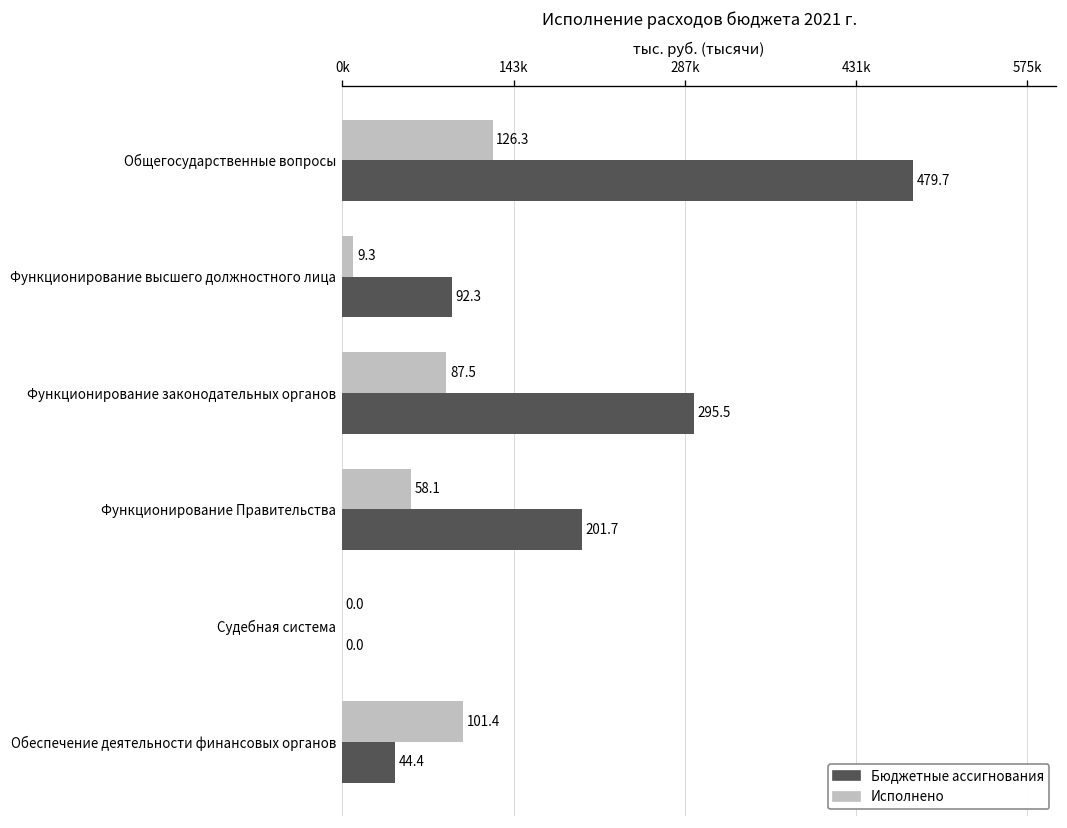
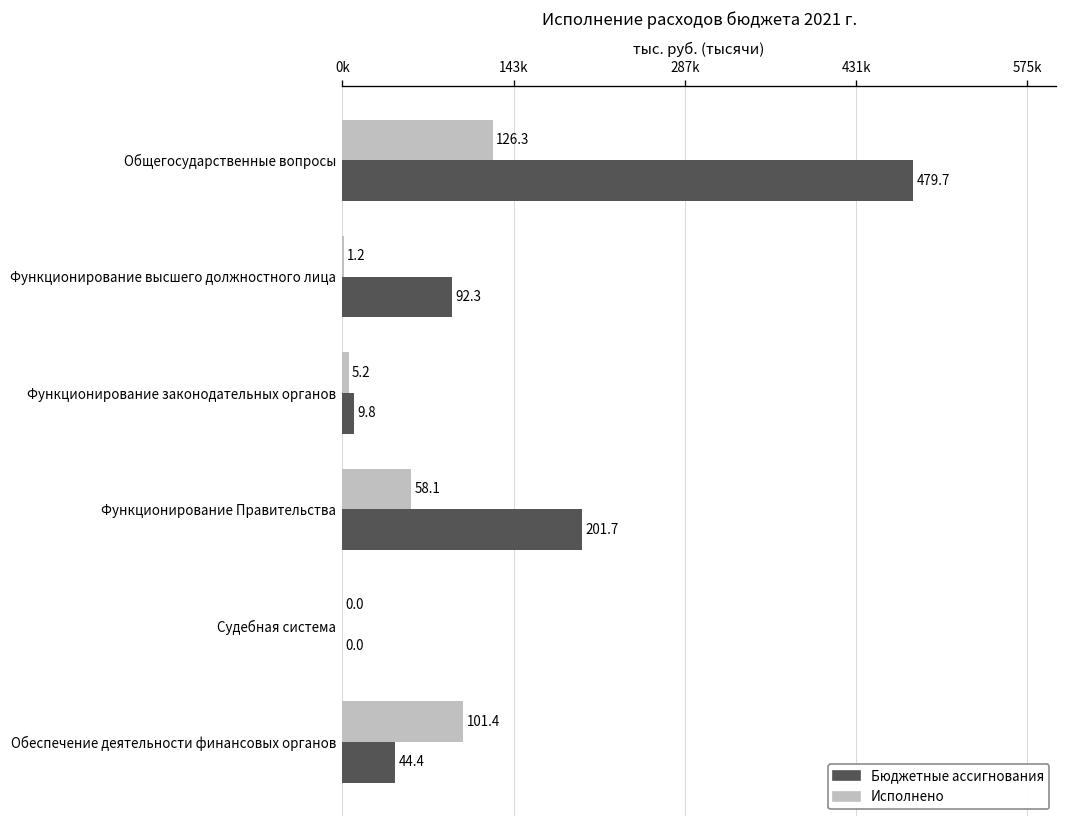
Исполнено, Функционирование высшего должностного лица: 9.3 -> 1.2
Исполнено, Функционирование законодательных органов: 87.5 -> 5.2
Бюджетные ассигнования, Функционирование законодательных органов: 295.5 -> 9.8
